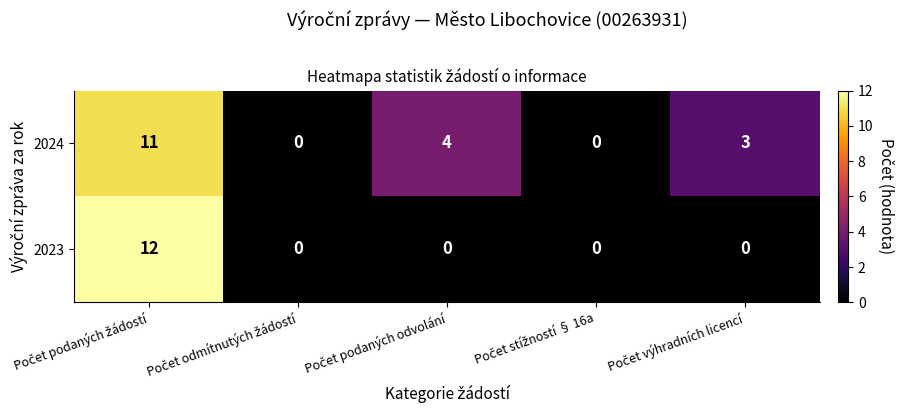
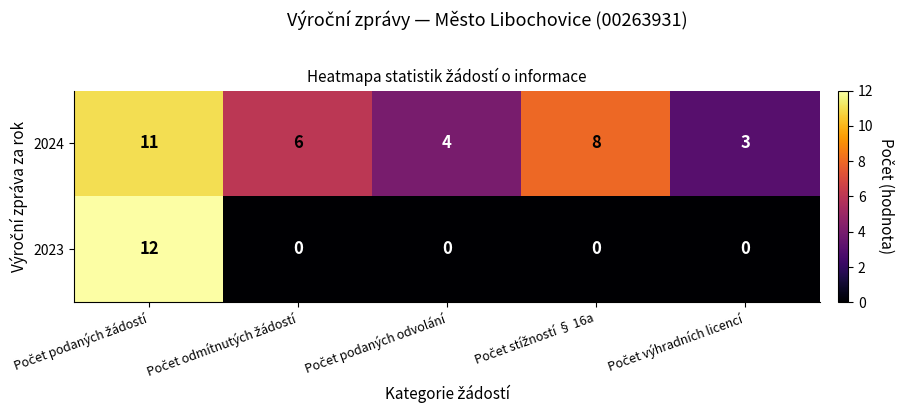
2024, Počet odmítnutých žádostí: 0 -> 6
2024, Počet stížností § 16a: 0 -> 8
